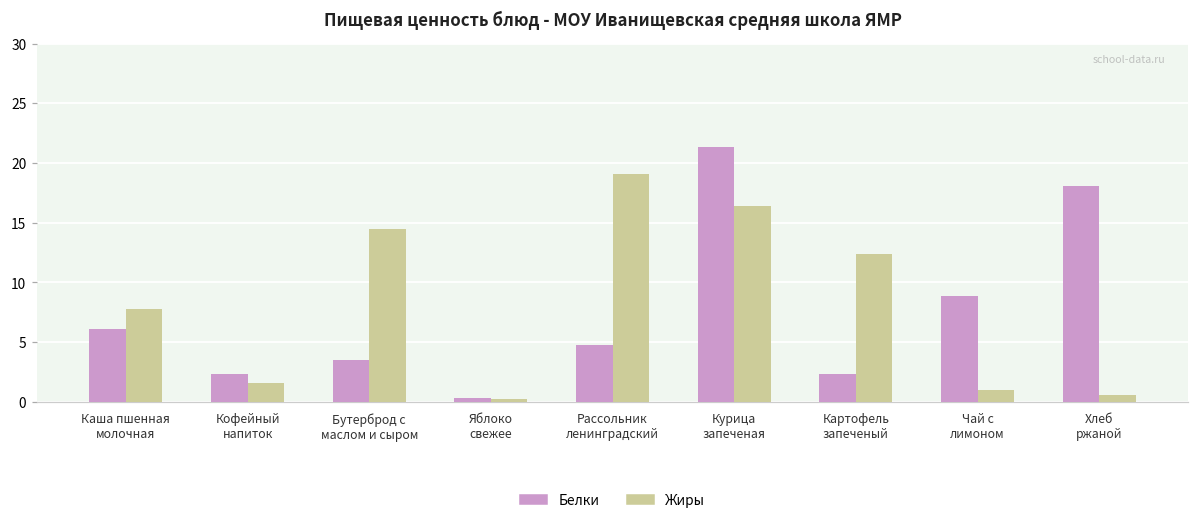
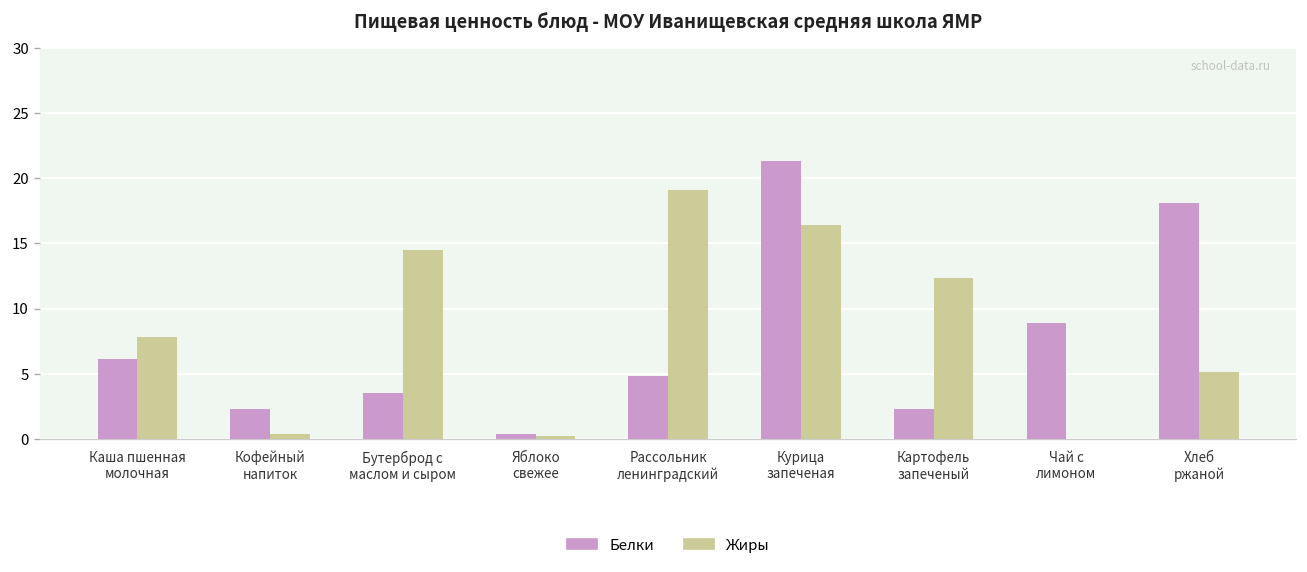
Жиры, Кофейный напиток: 1.6 -> 0.4
Жиры, Чай с лимоном: 1 -> 0
Жиры, Хлеб ржаной: 0.6 -> 5.1
